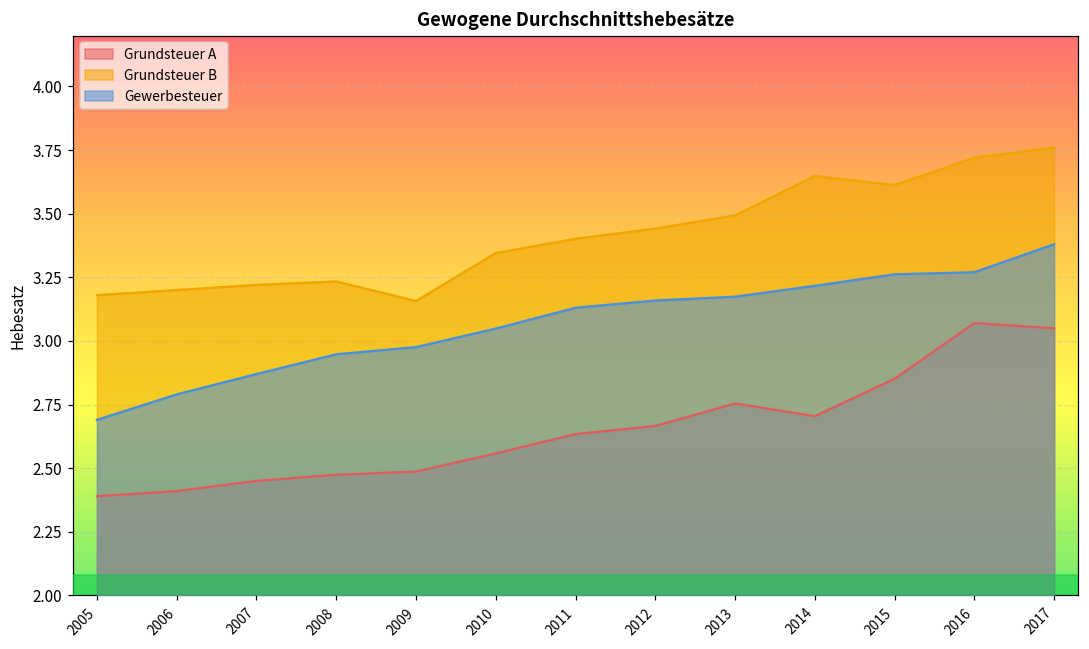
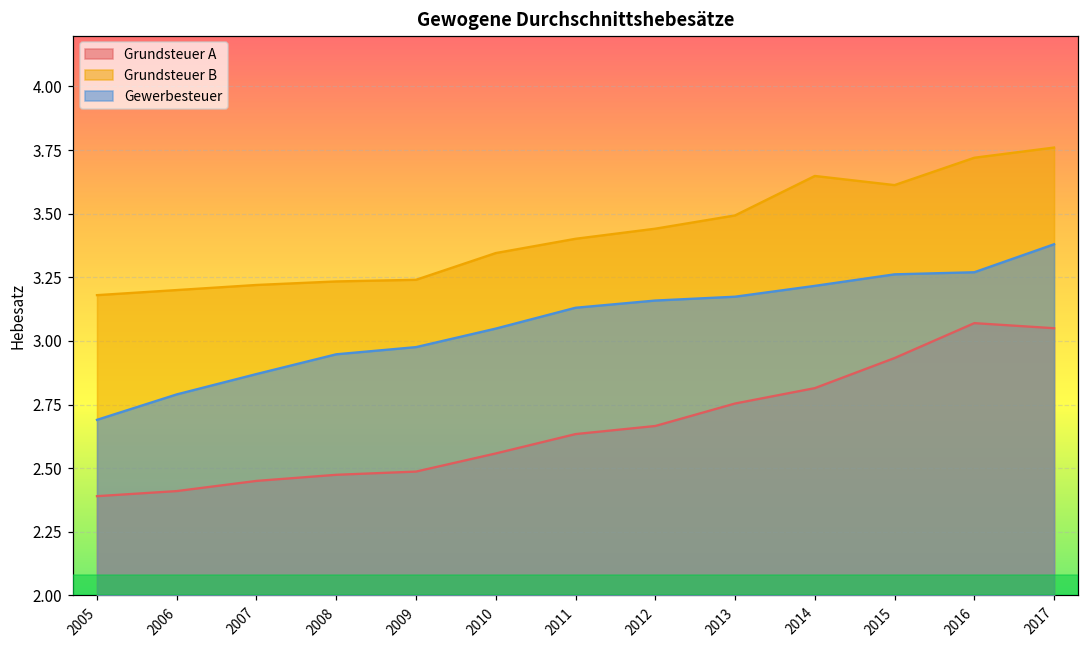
Grundsteuer B, 2009: 3.16 -> 3.24
Grundsteuer A, 2014: 2.70 -> 2.81
Grundsteuer A, 2015: 2.85 -> 2.93
